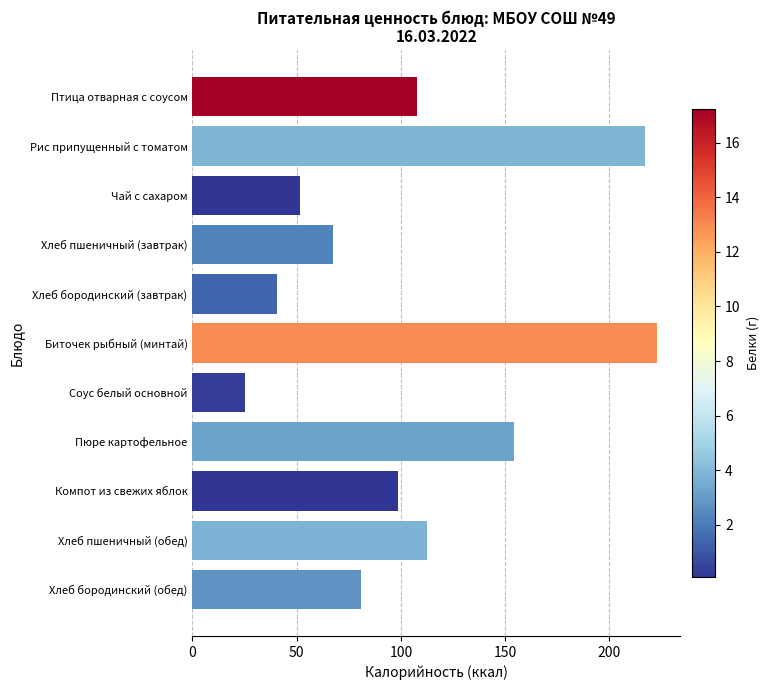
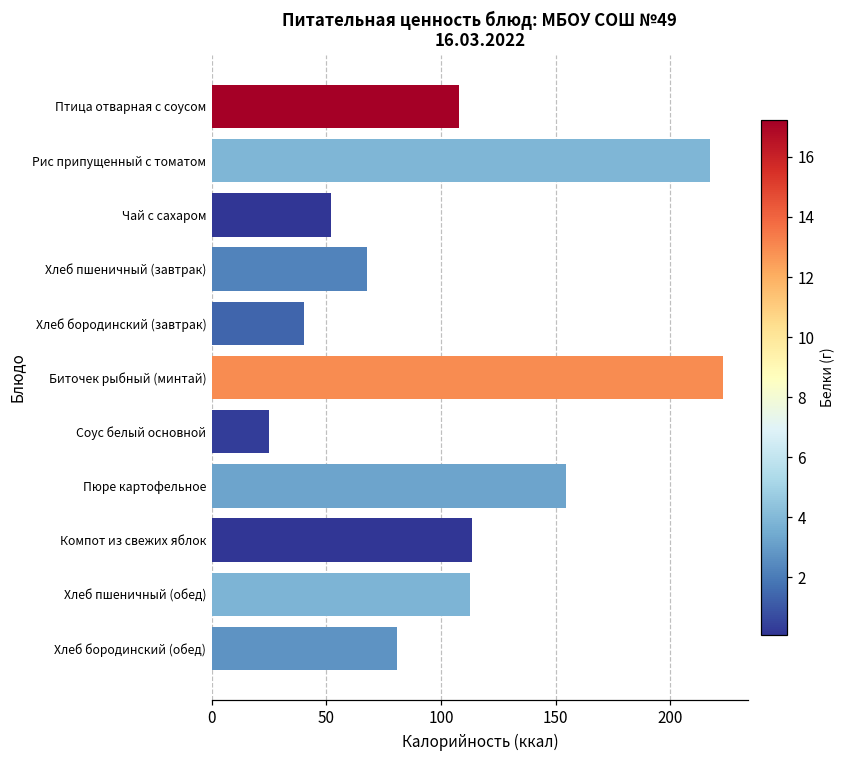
Компот из свежих яблок: 98 -> 114
